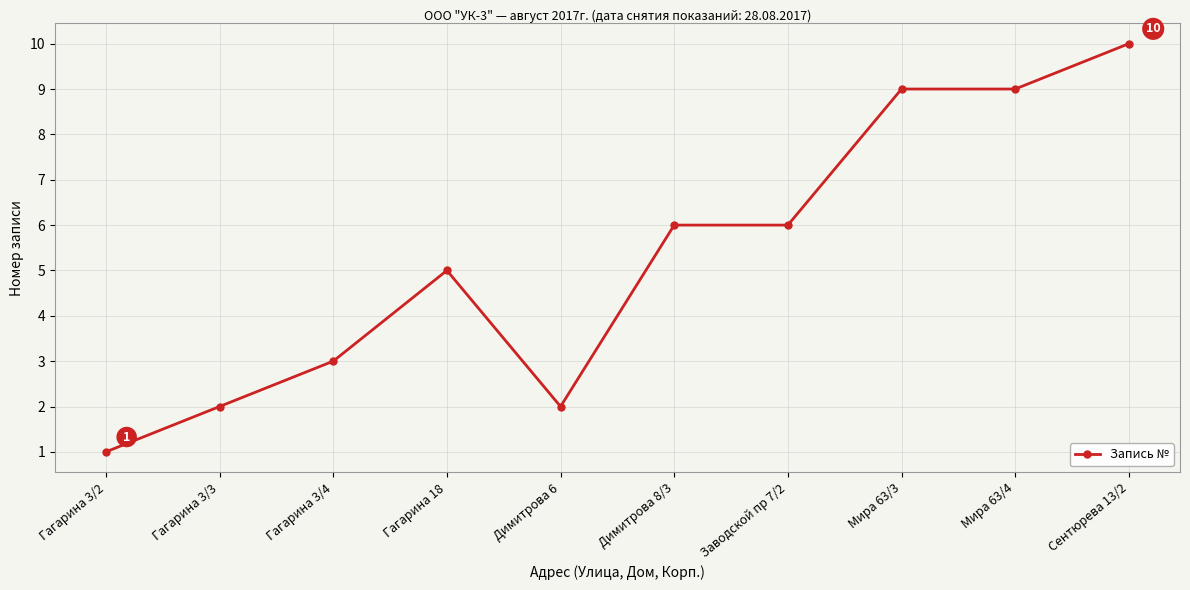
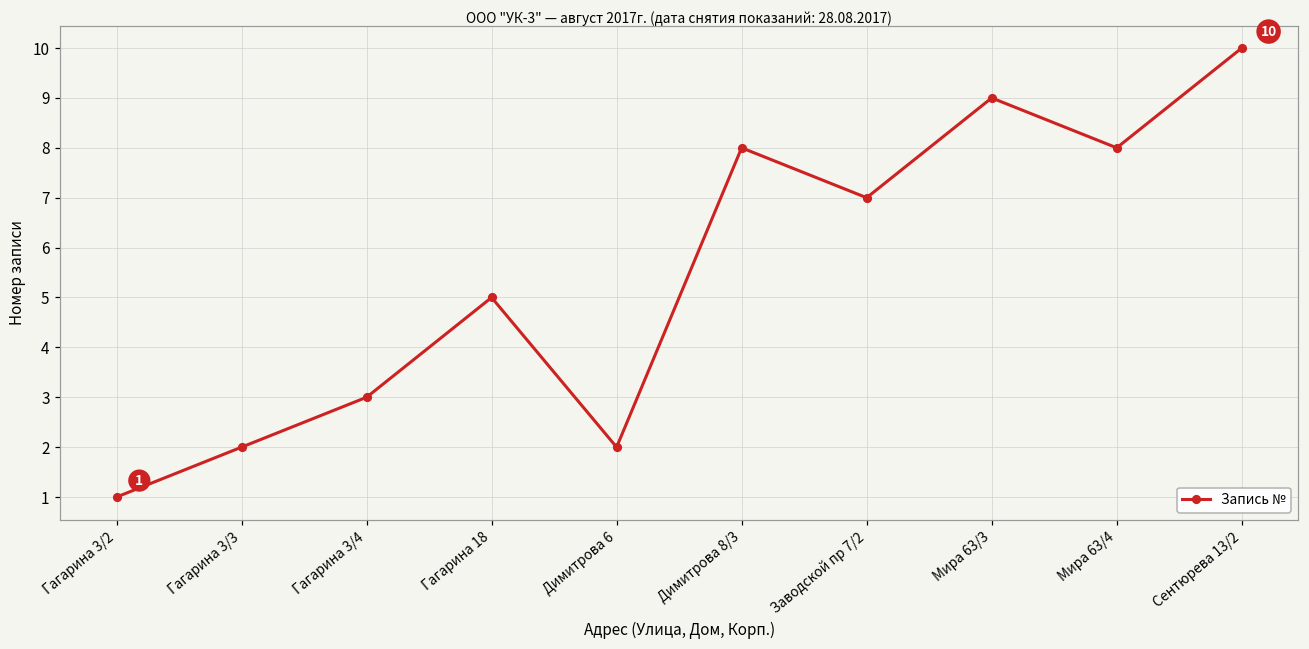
Димитрова 8/3: 6 -> 8
Заводской пр 7/2: 6 -> 7
Мира 63/4: 9 -> 8
